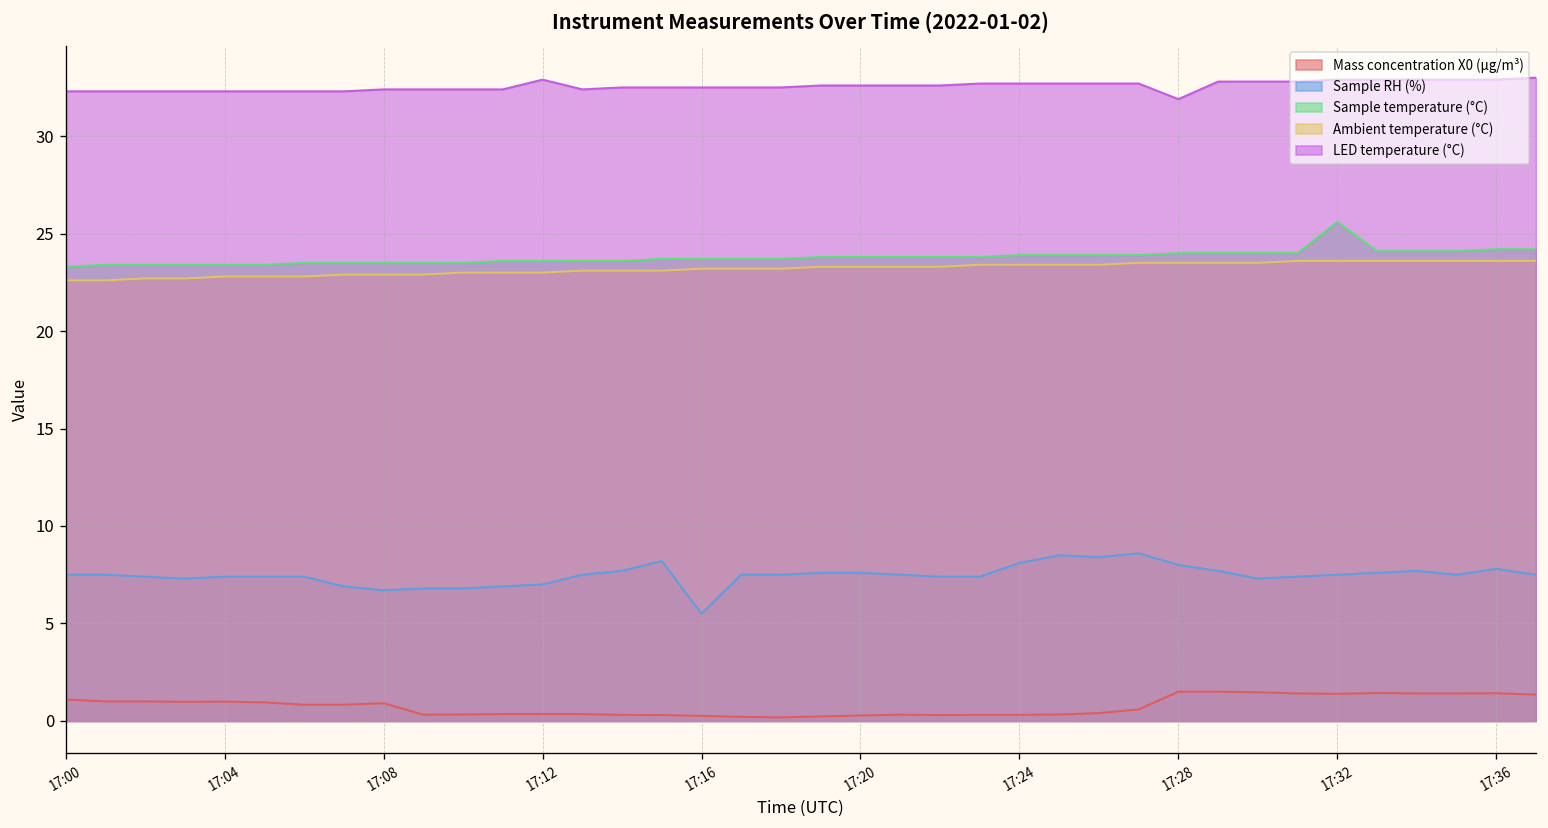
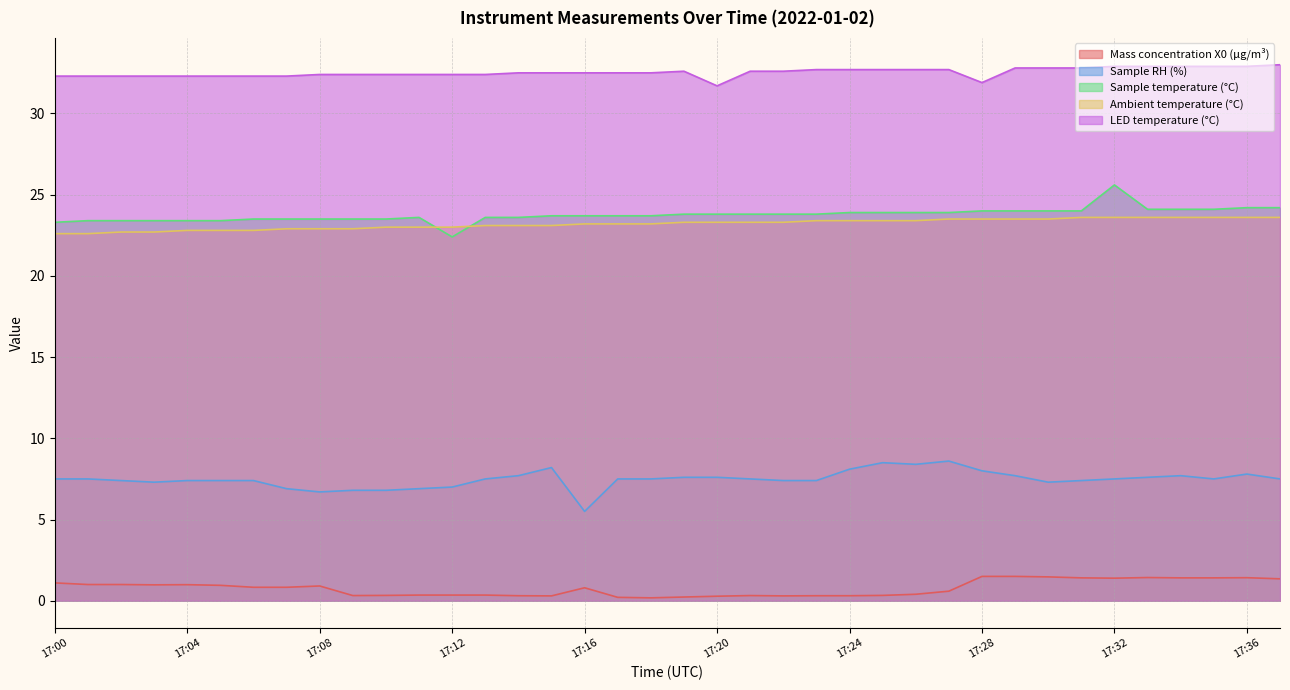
Sample temperature (°C), 17:12: 23.6 -> 22.4
LED temperature (°C), 17:12: 32.9 -> 32.4
Mass concentration X0 (μg/m³), 17:16: 0.3 -> 0.8
LED temperature (°C), 17:20: 32.6 -> 31.7
